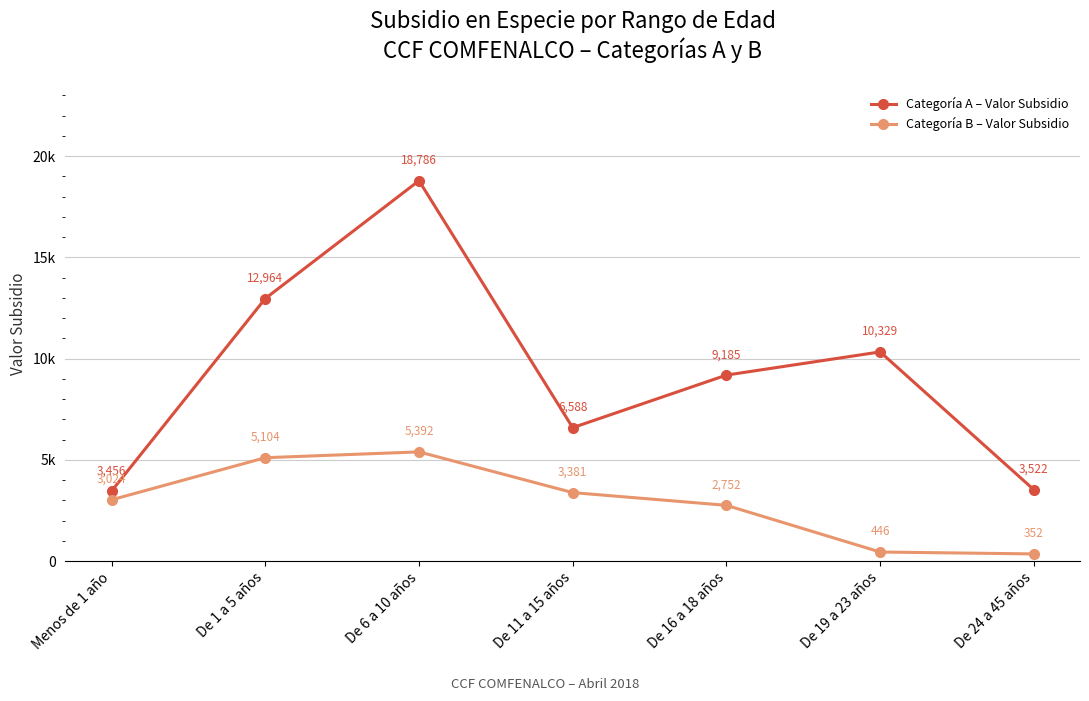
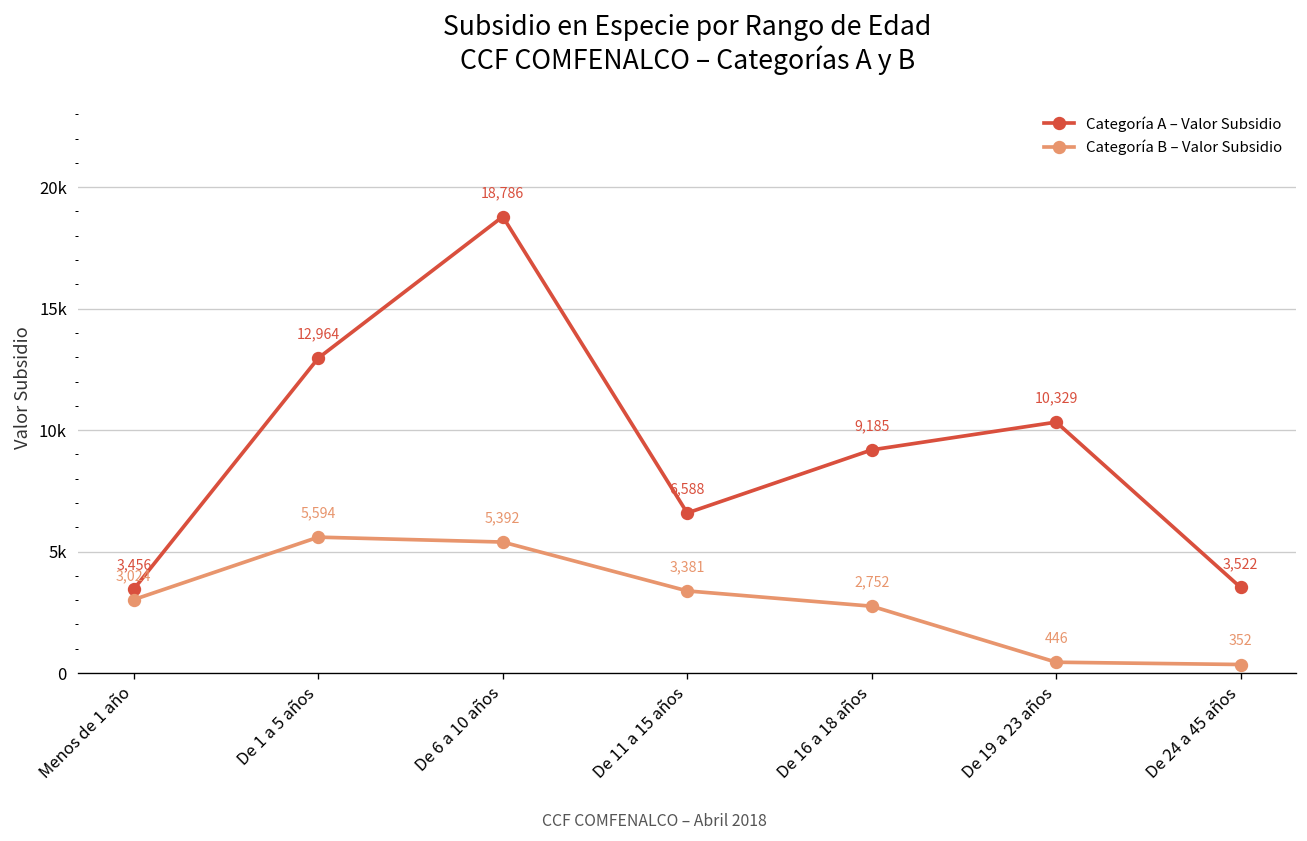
Categoría B – Valor Subsidio, De 1 a 5 años: 5,104 -> 5,594
